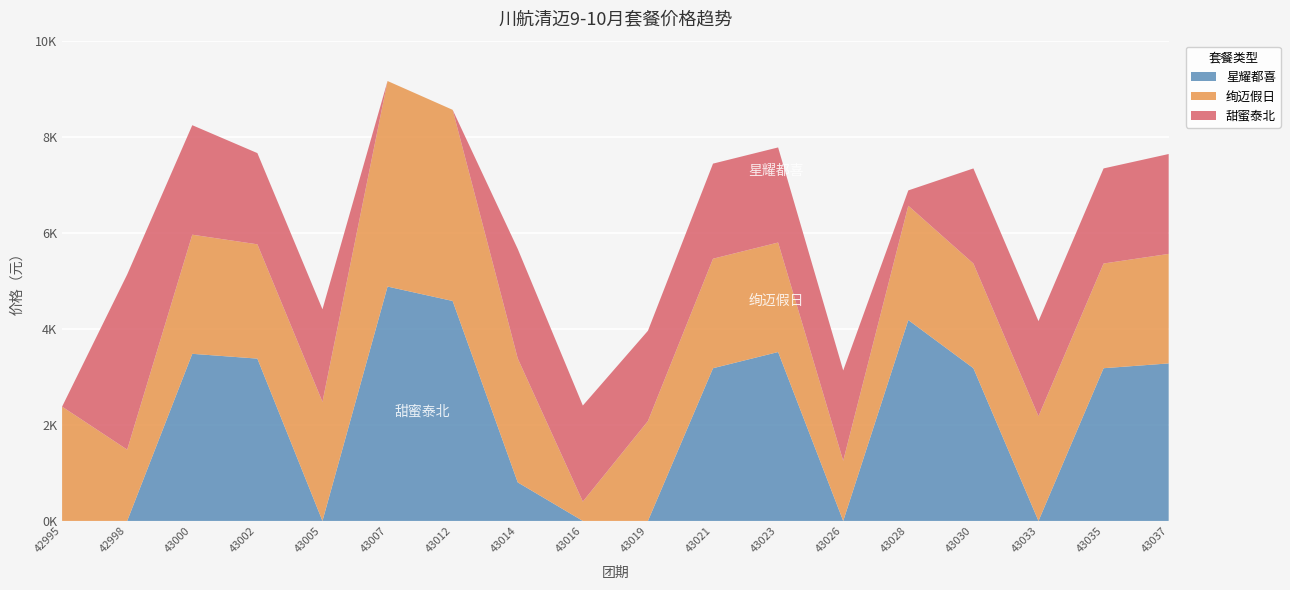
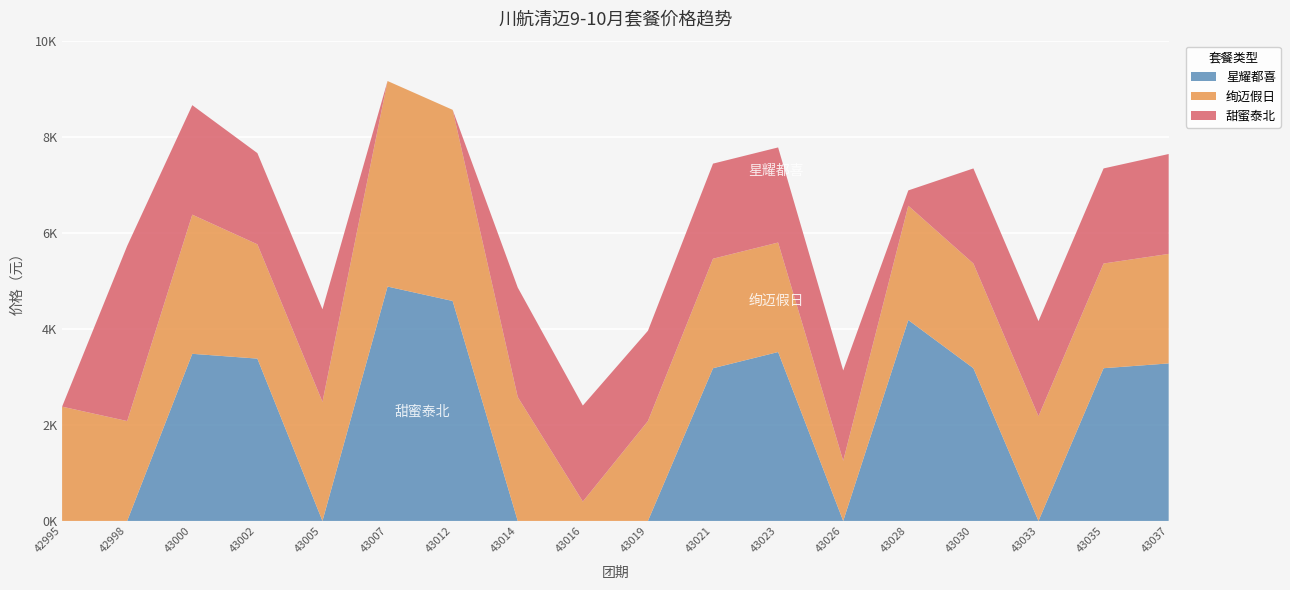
绚迈假日, 42998: 1500 -> 2100
绚迈假日, 43000: 2500 -> 2900
星耀都喜, 43014: 800 -> 0
